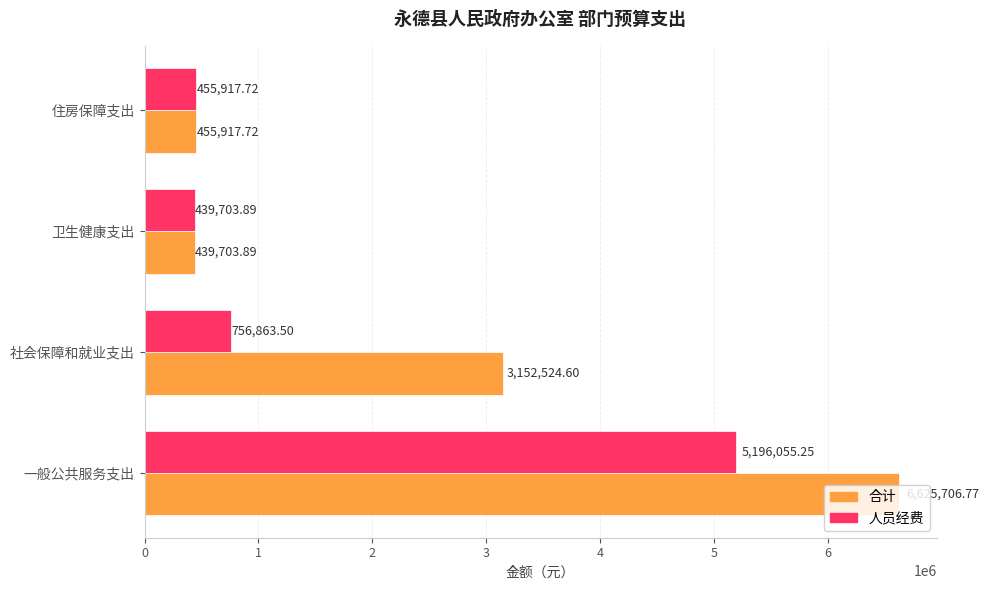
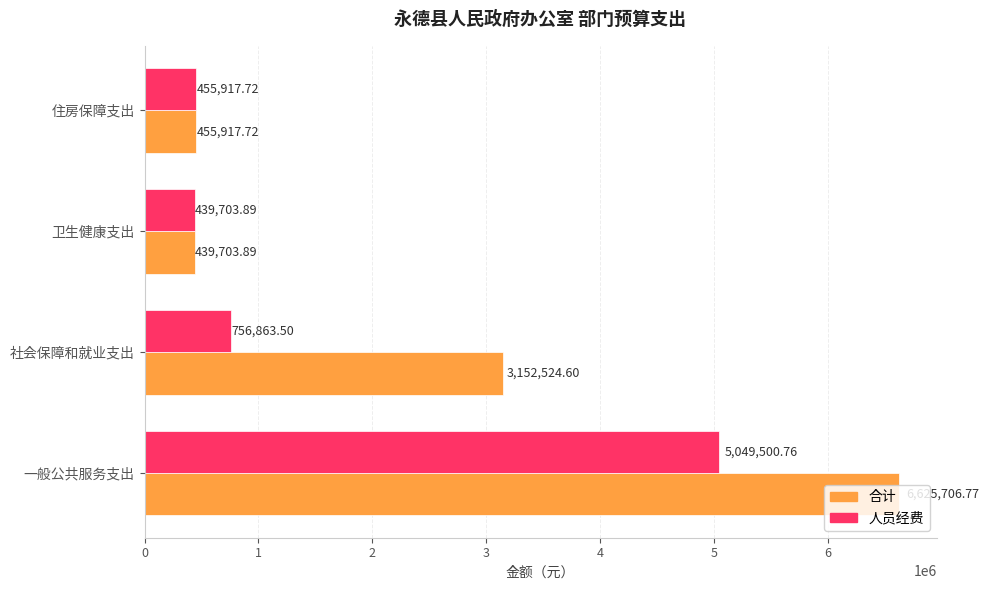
人员经费, 一般公共服务支出: 5,196,055.25 -> 5,049,500.76
